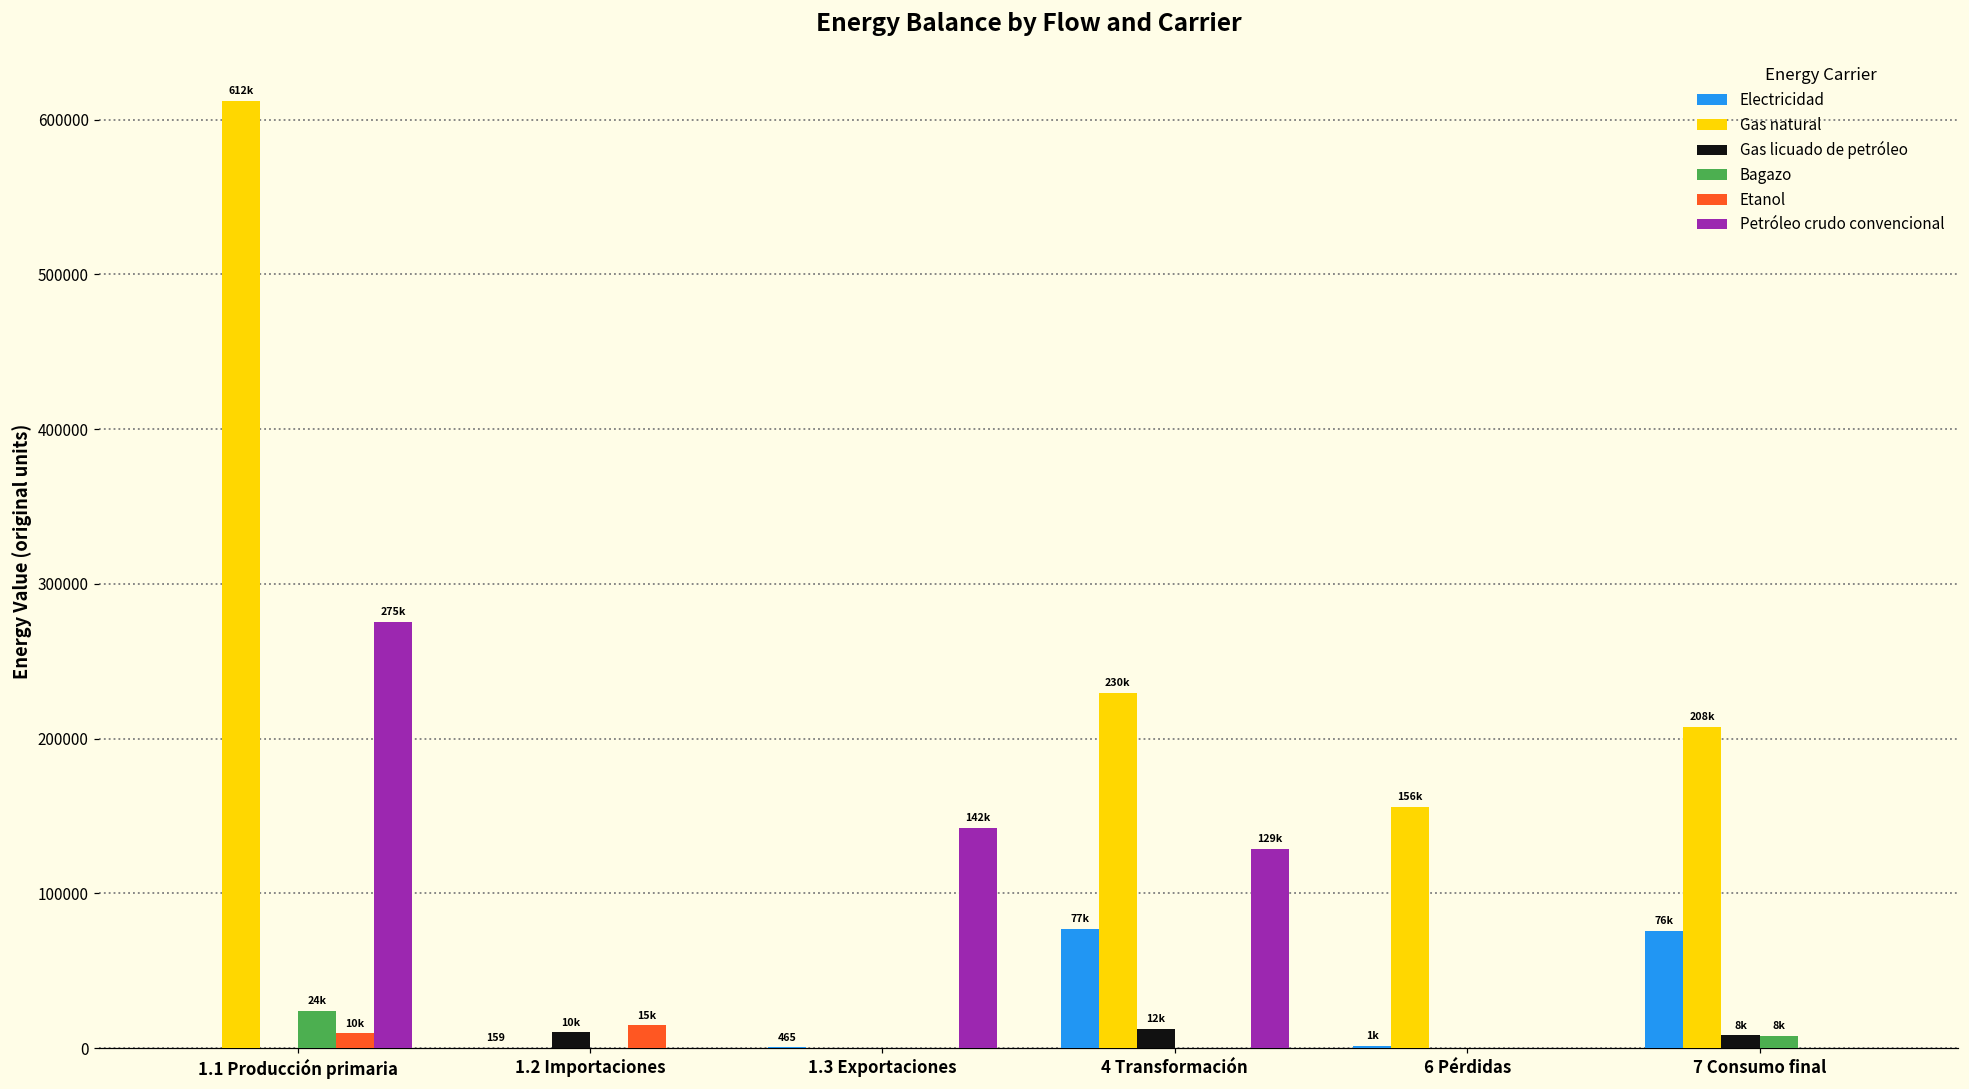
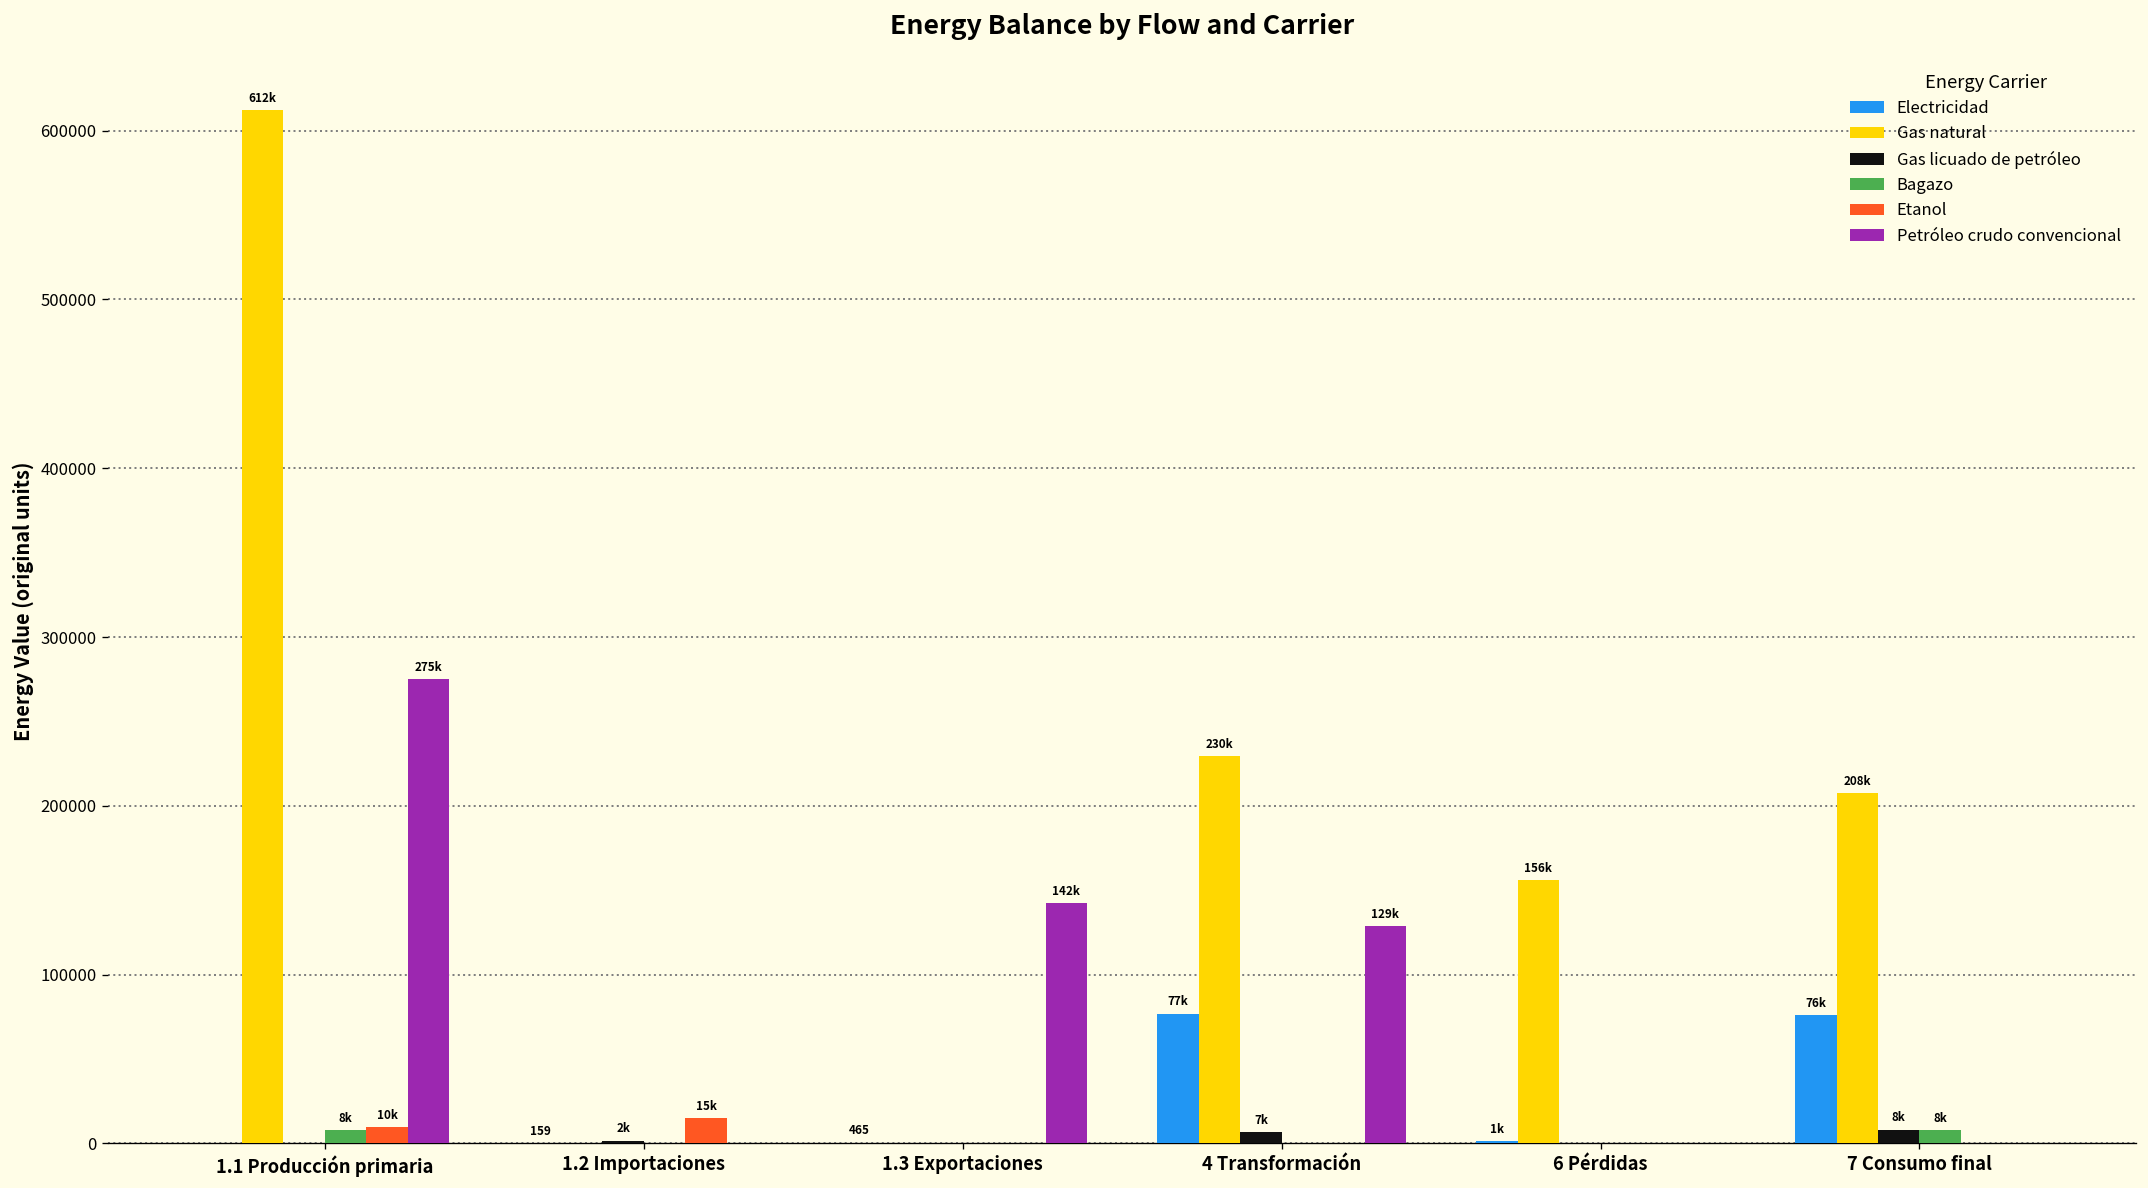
Bagazo, 1.1 Producción primaria: 24k -> 8k
Gas licuado de petróleo, 1.2 Importaciones: 10k -> 2k
Gas licuado de petróleo, 4 Transformación: 12k -> 7k
